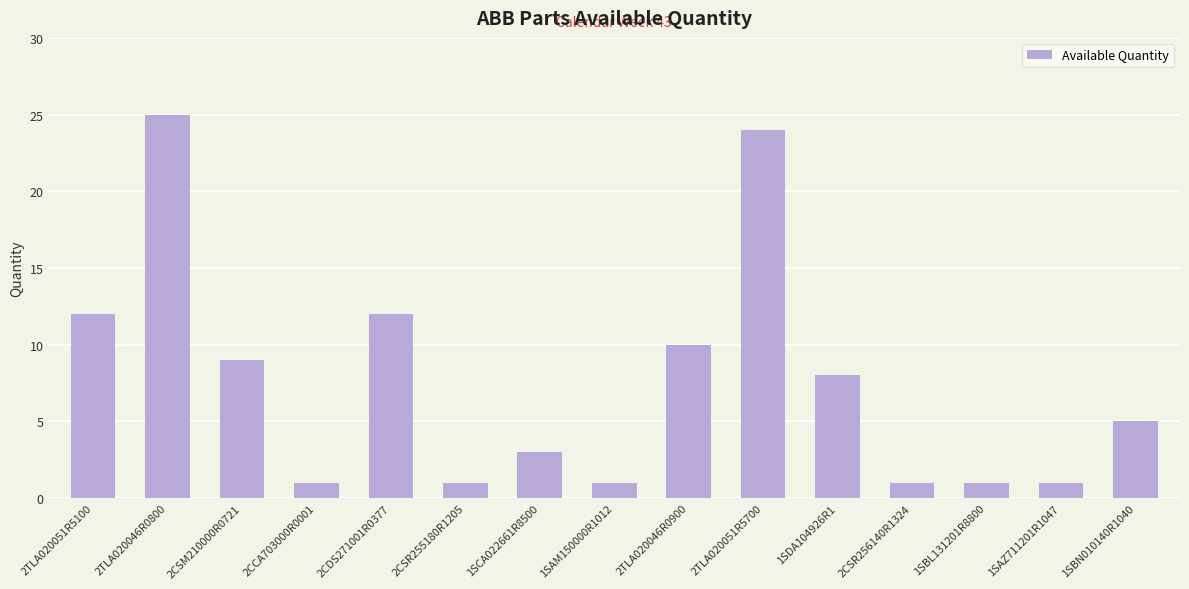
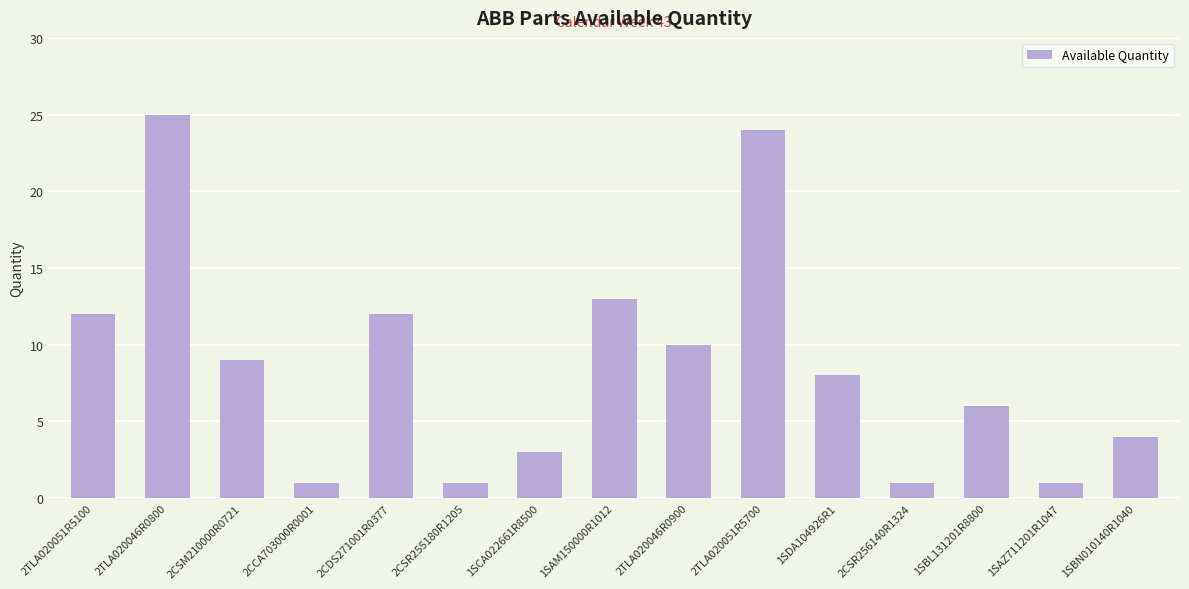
1SAM150000R1012: 1 -> 13
1SBL131201R8800: 1 -> 6
1SBN010140R1040: 5 -> 4
